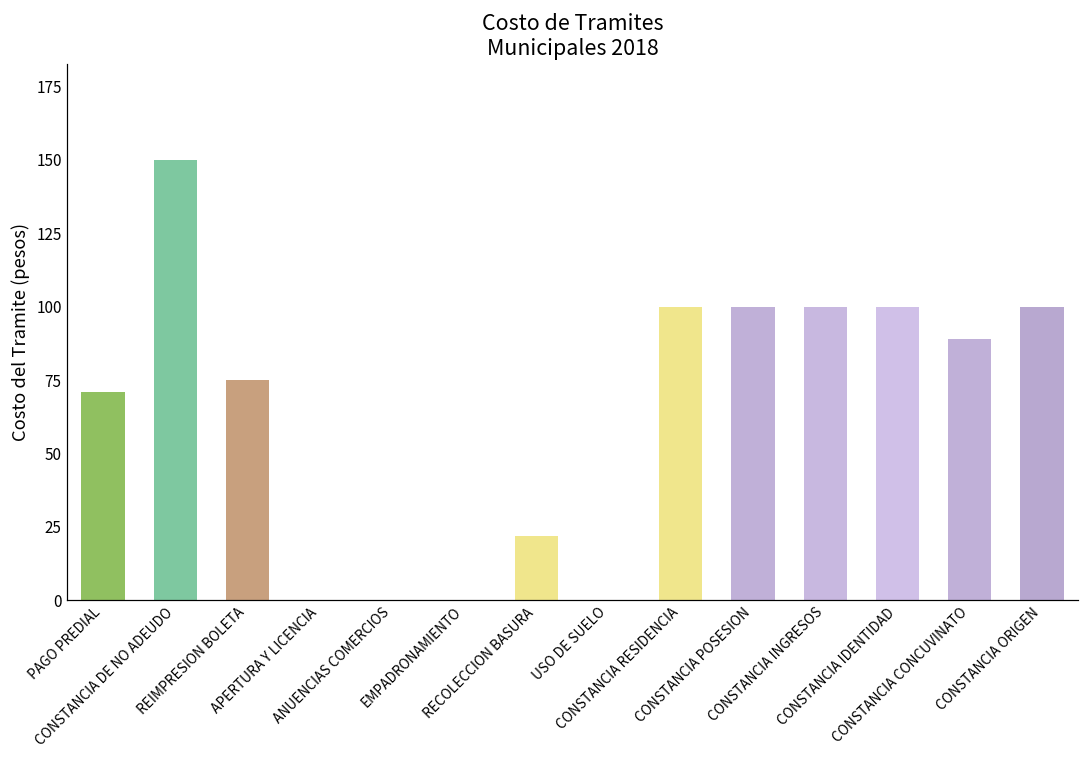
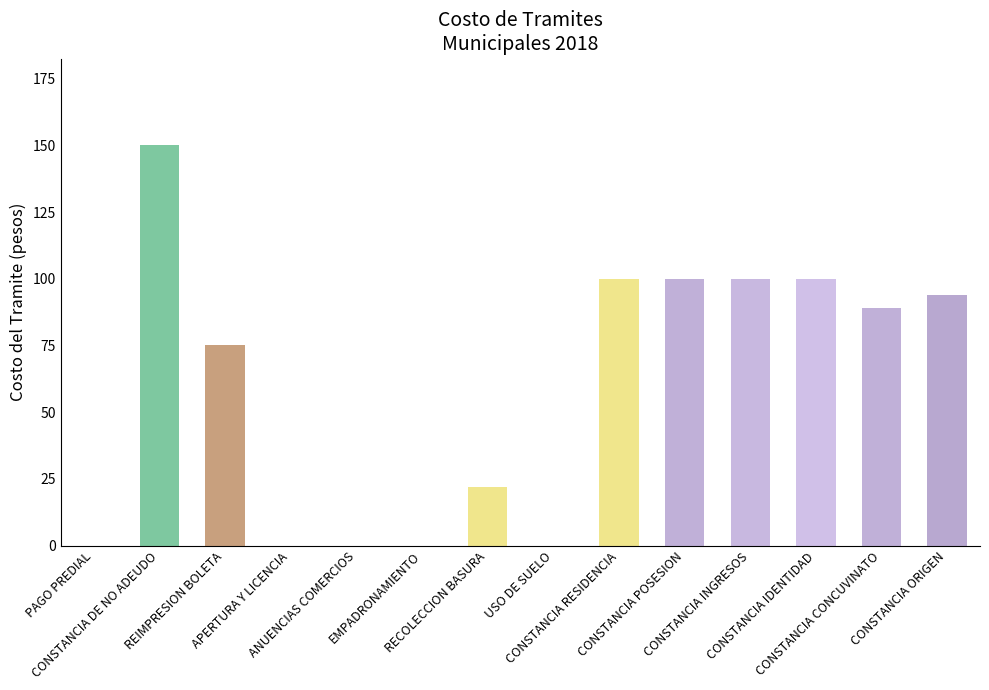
PAGO PREDIAL: 71 -> 0
CONSTANCIA ORIGEN: 100 -> 94
